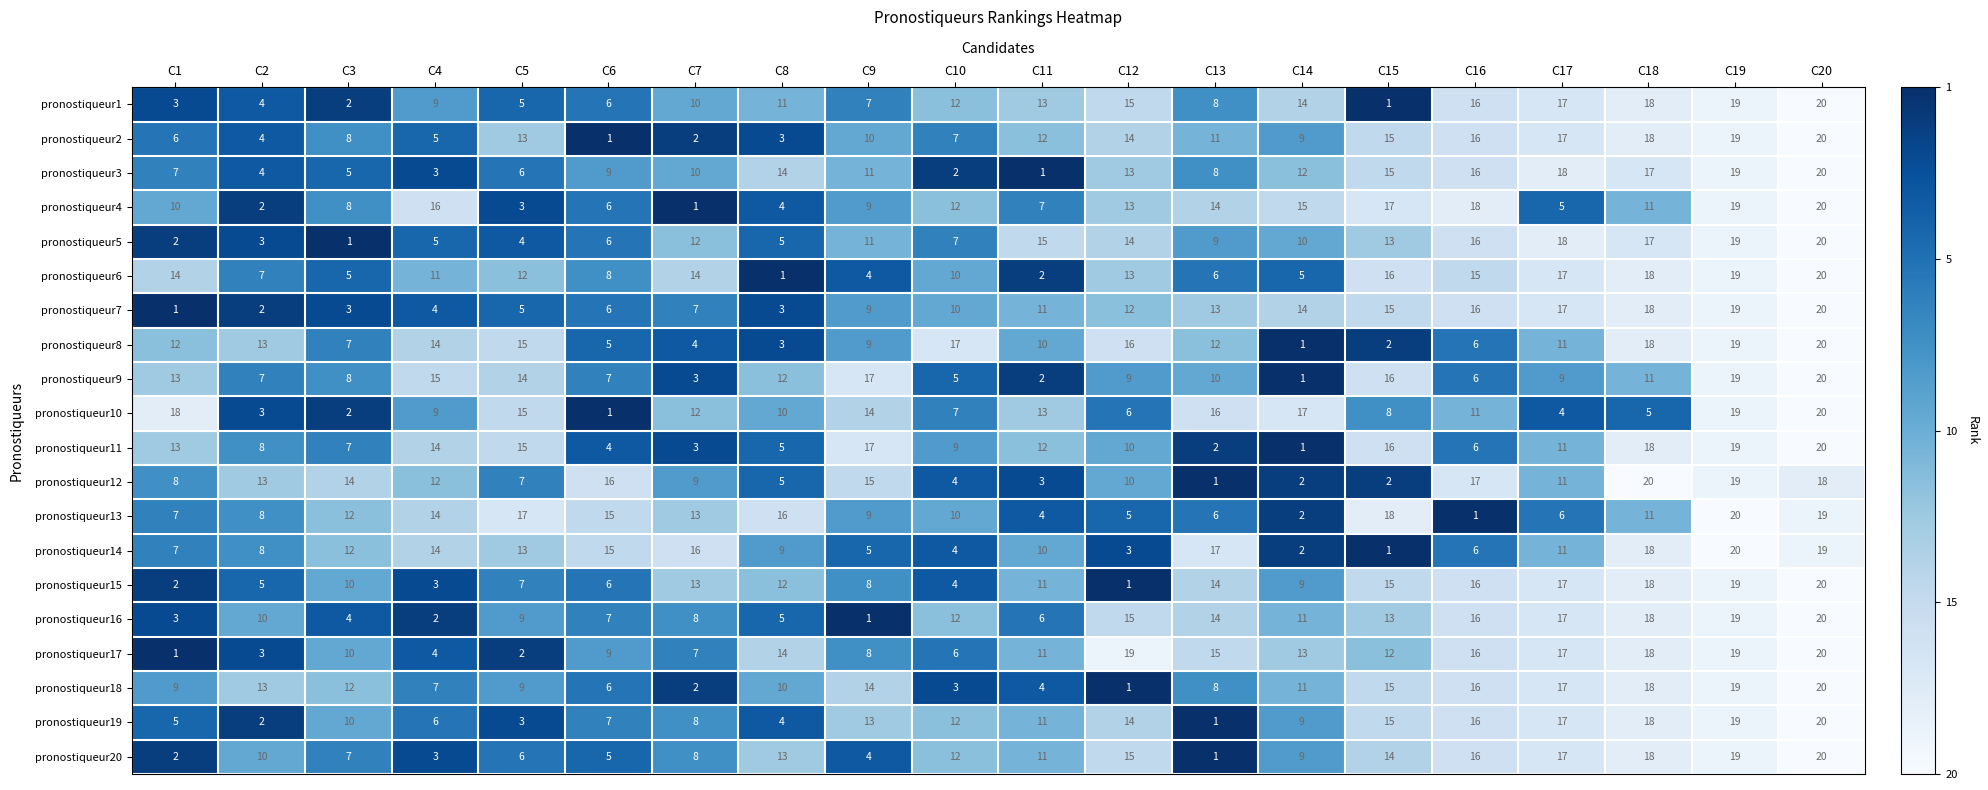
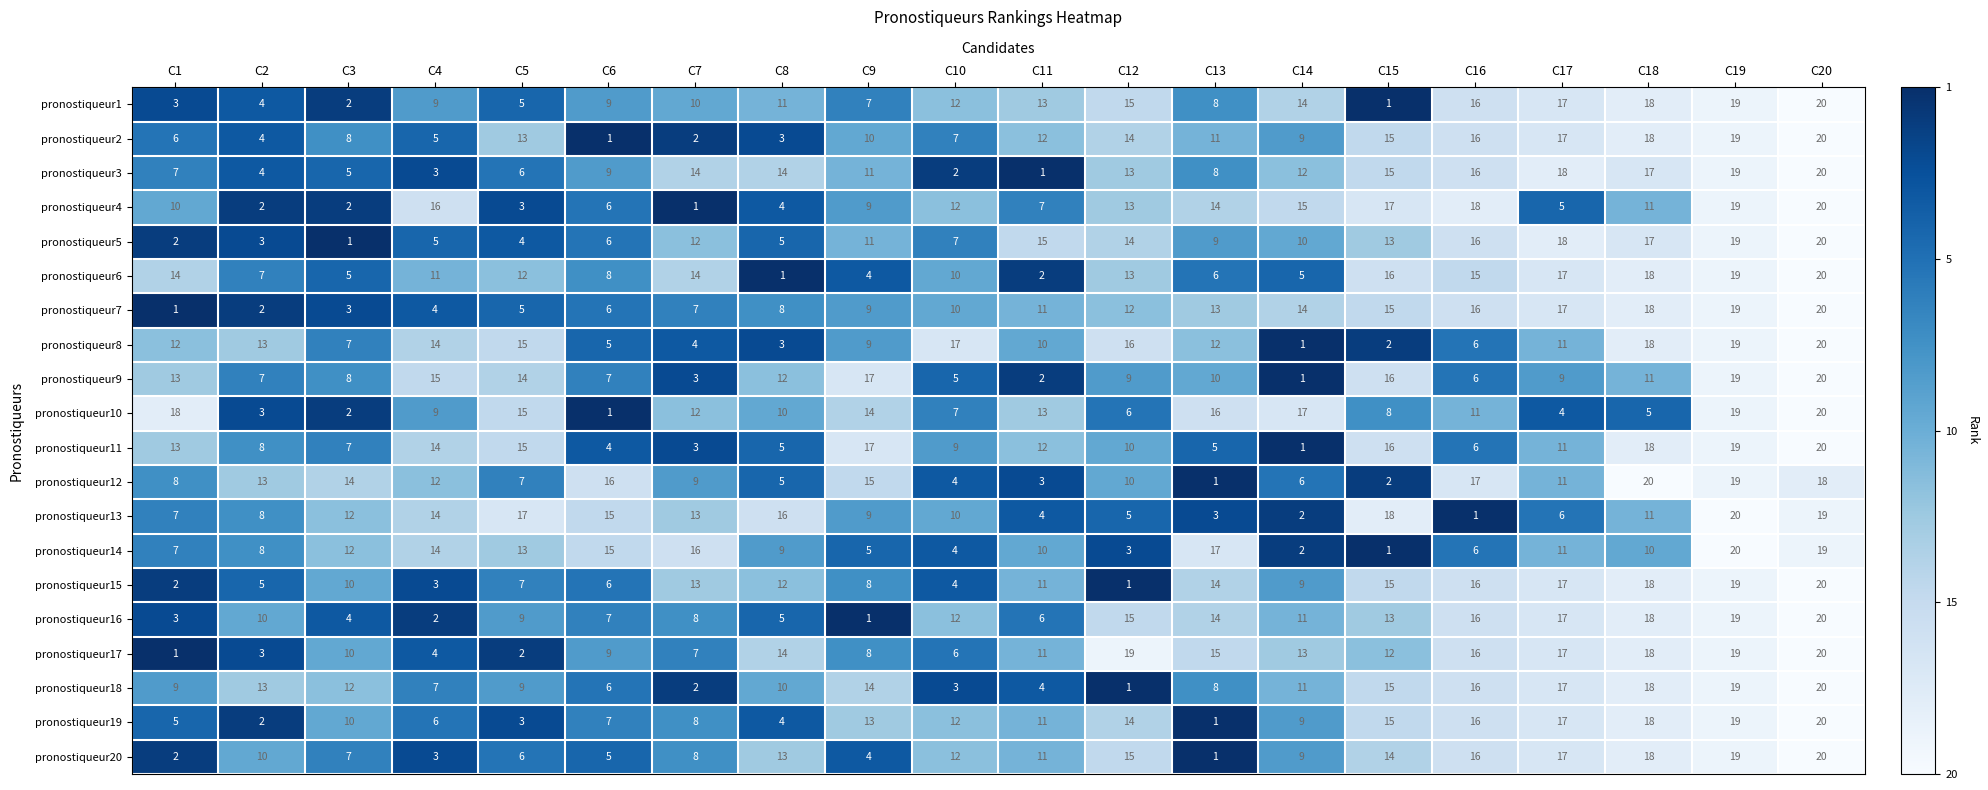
pronostiqueur1, C6: 6 -> 9
pronostiqueur3, C7: 10 -> 14
pronostiqueur4, C3: 8 -> 2
pronostiqueur7, C8: 3 -> 8
pronostiqueur11, C13: 2 -> 5
pronostiqueur12, C14: 2 -> 6
pronostiqueur13, C13: 6 -> 3
pronostiqueur14, C18: 18 -> 10
